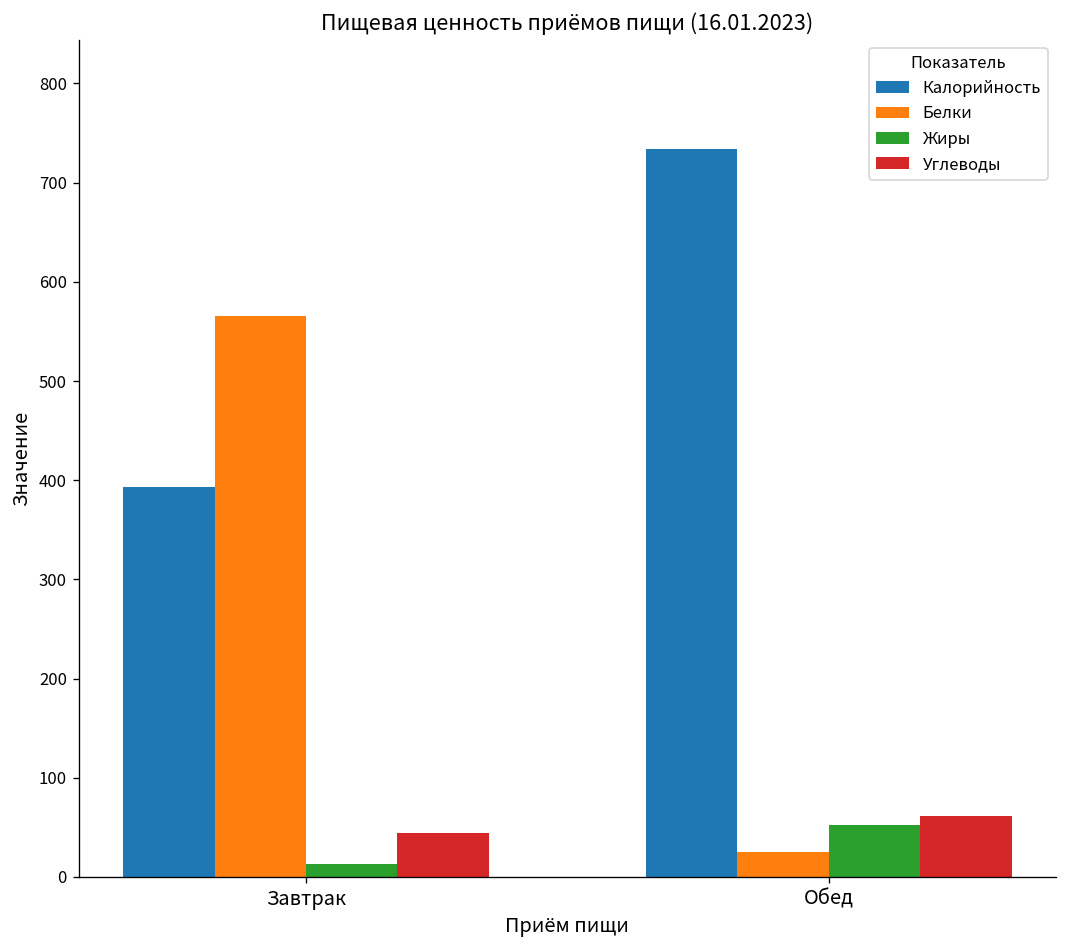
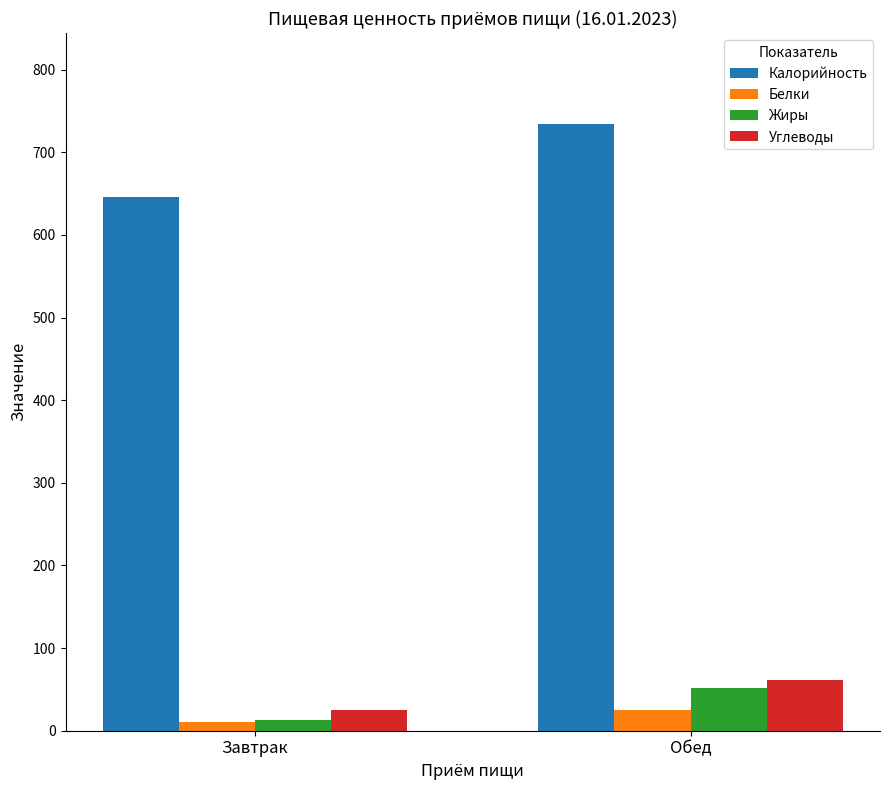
Калорийность, Завтрак: 390 -> 650
Белки, Завтрак: 570 -> 10
Углеводы, Завтрак: 40 -> 30
